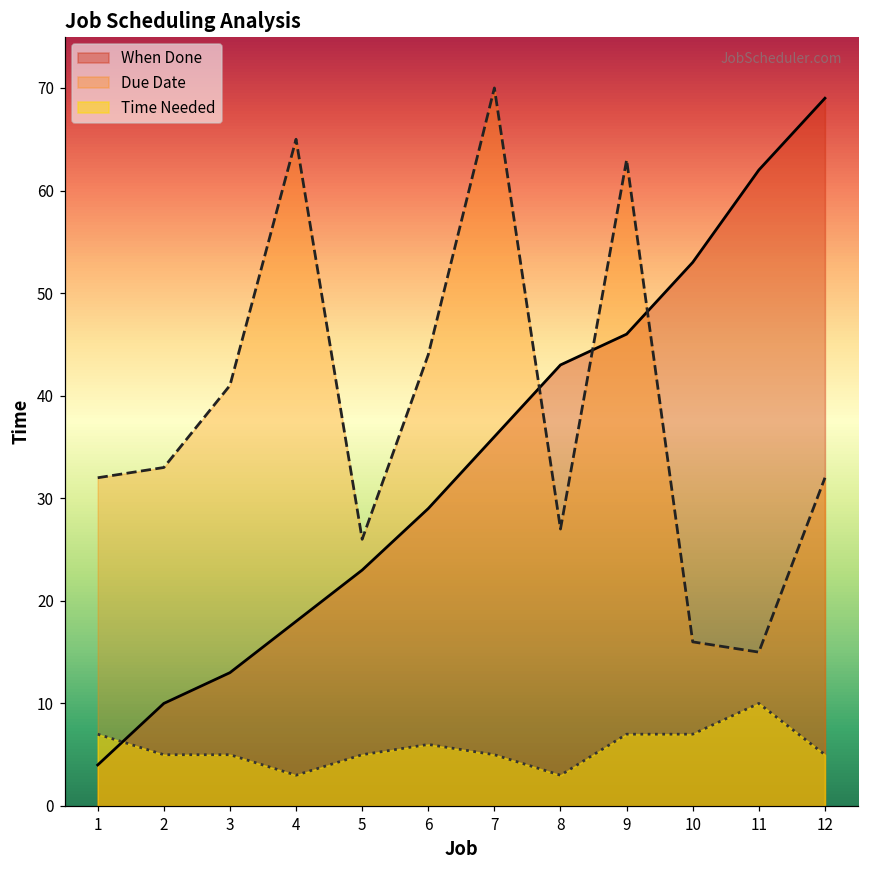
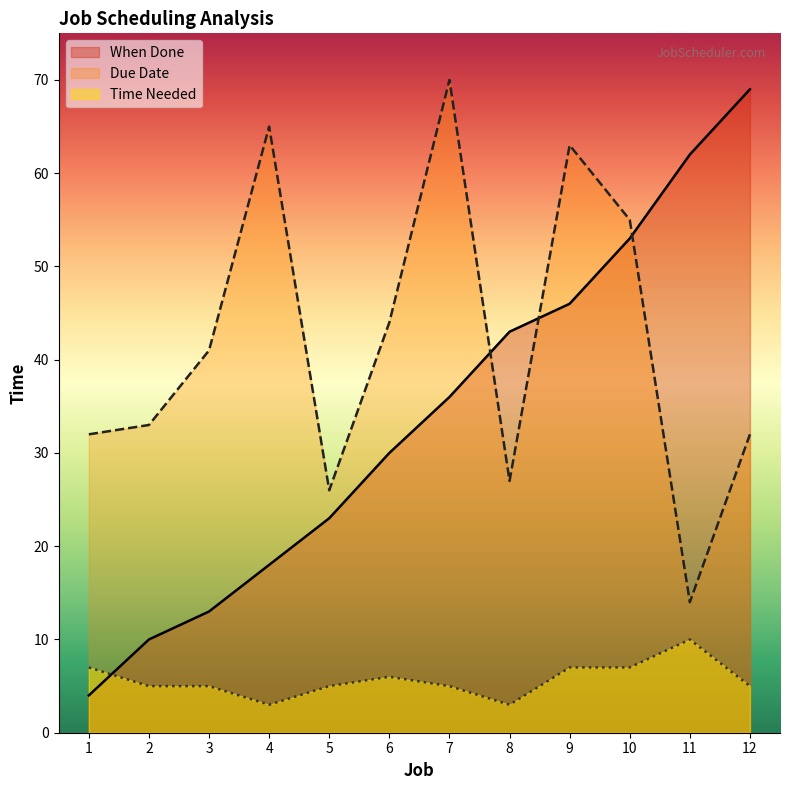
When Done, 6: 29 -> 30
Due Date, 10: 16 -> 55
Due Date, 11: 15 -> 14
